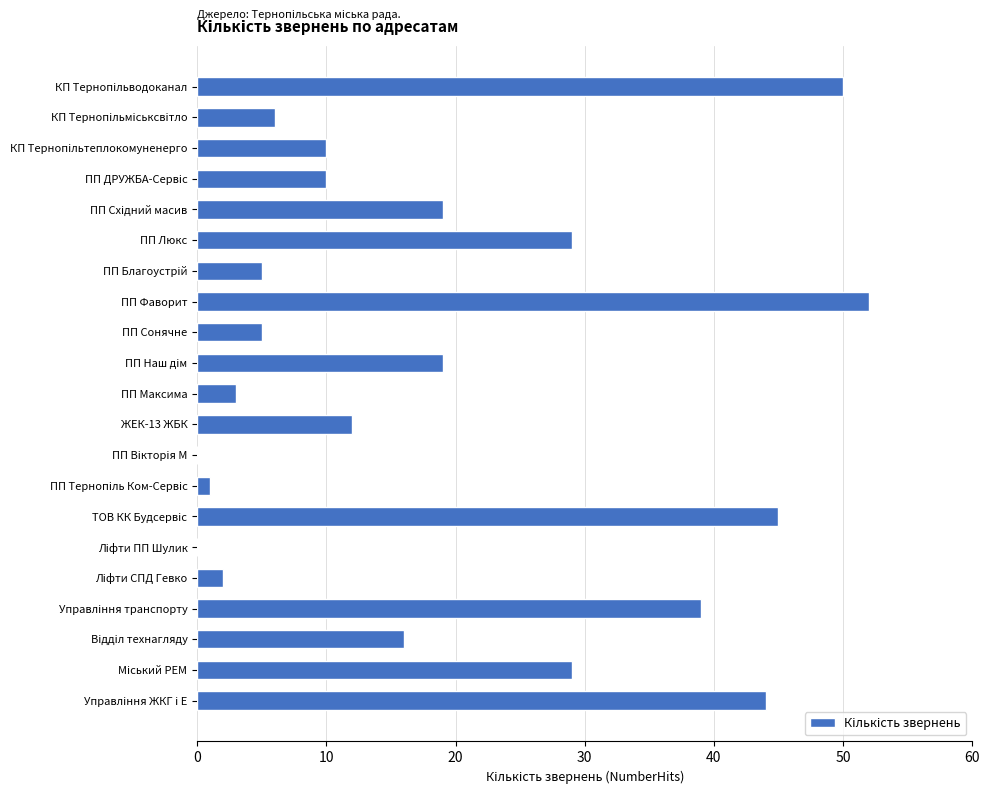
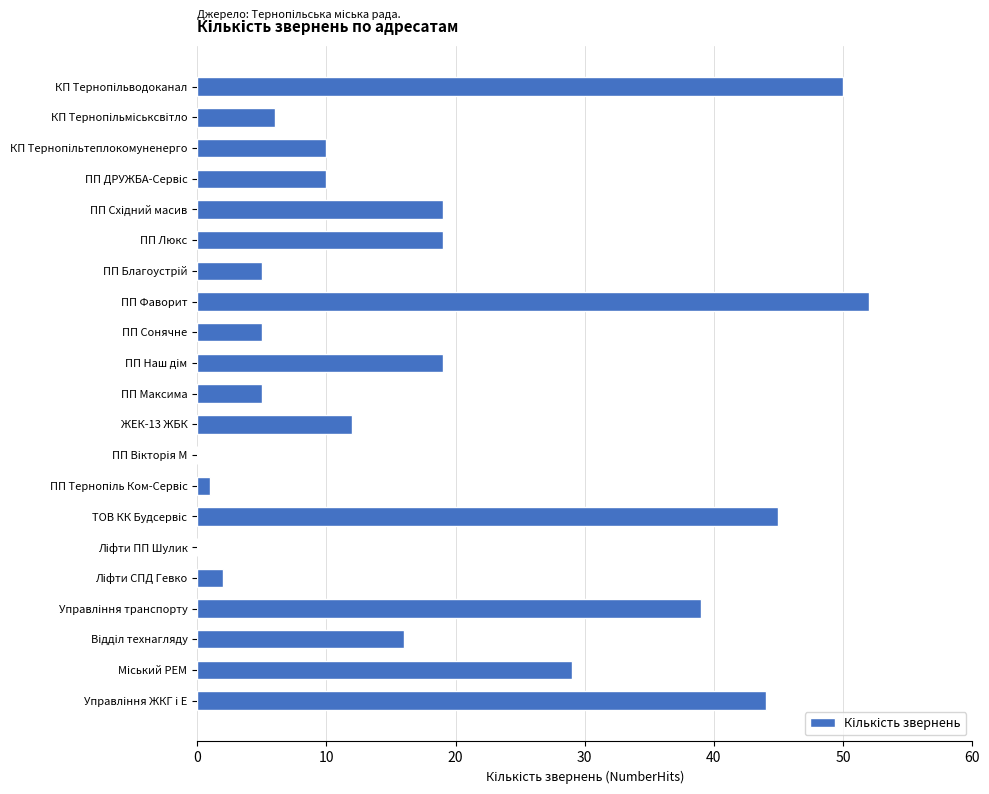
ПП Люкс: 29 -> 19
ПП Максима: 3 -> 5
